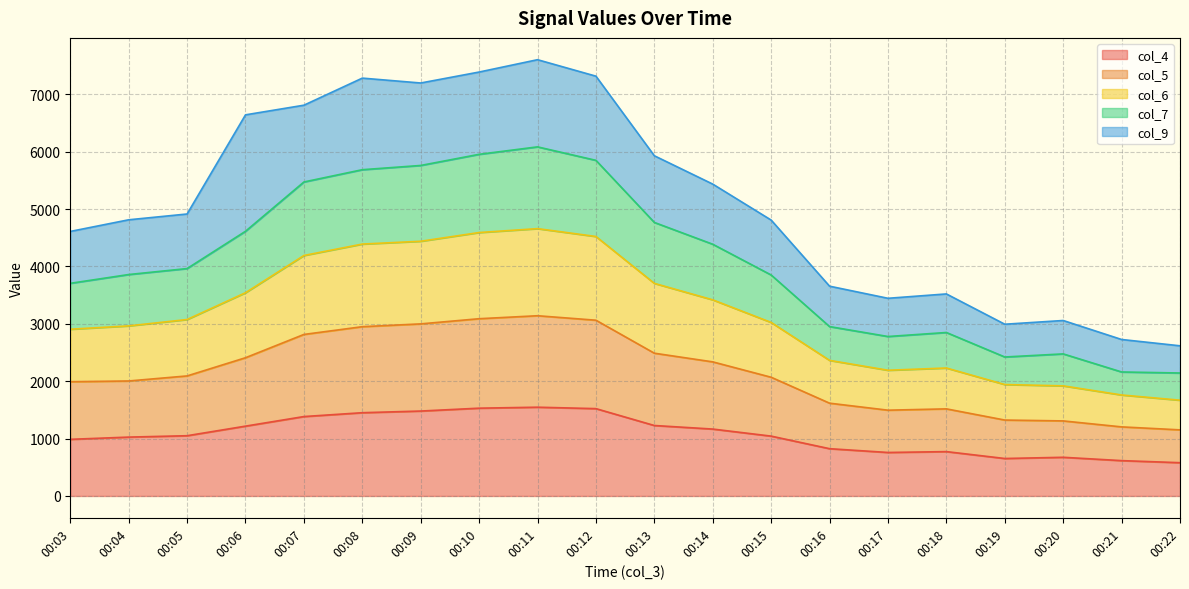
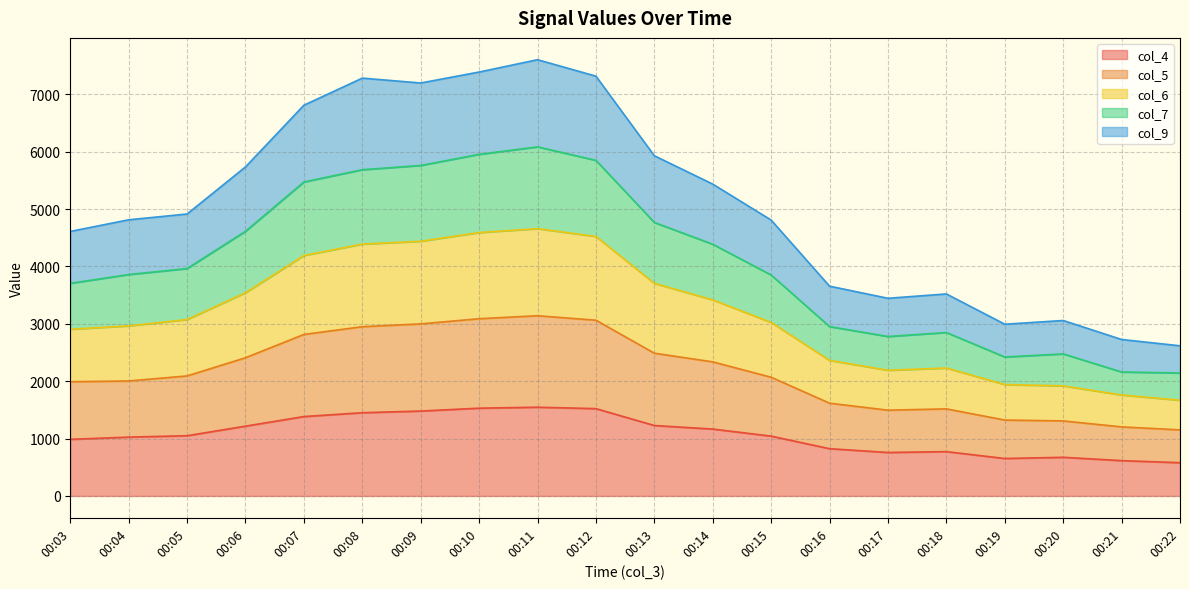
col_9, 00:06: 2000 -> 1100
